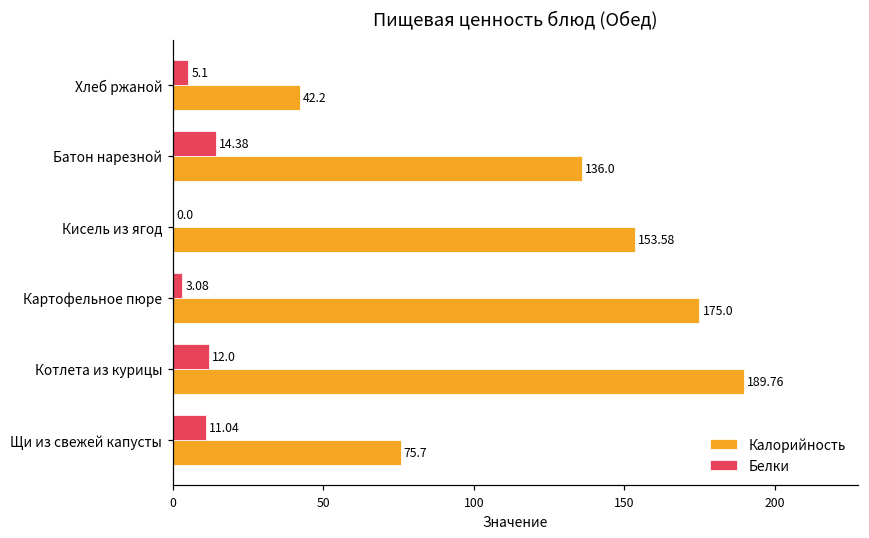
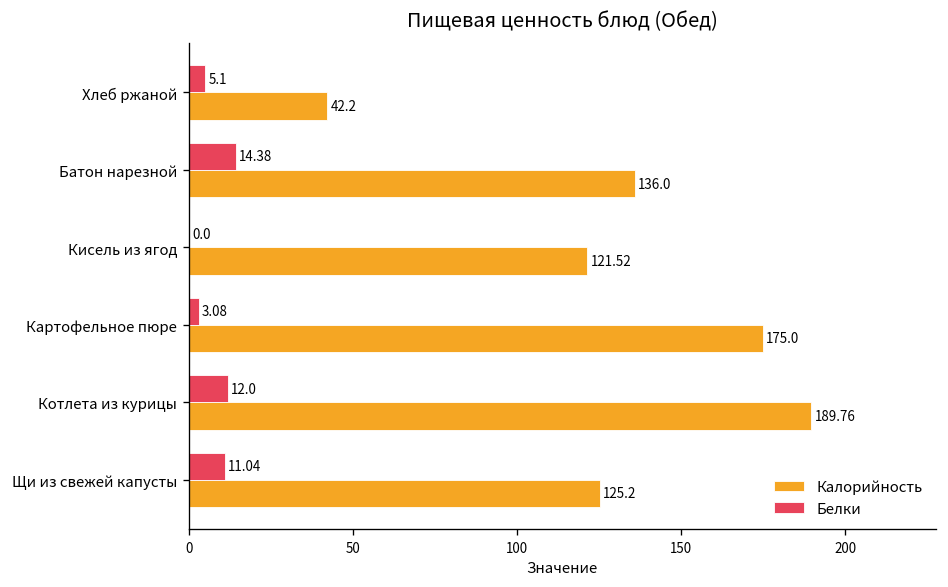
Калорийность, Кисель из ягод: 153.58 -> 121.52
Калорийность, Щи из свежей капусты: 75.7 -> 125.2
